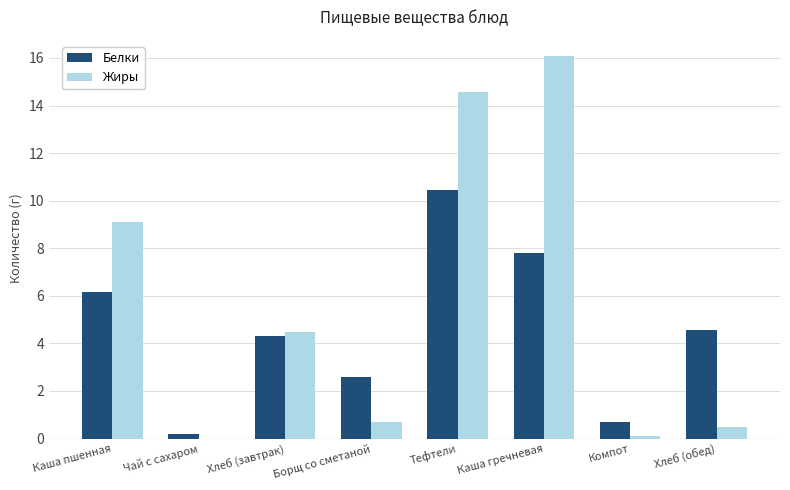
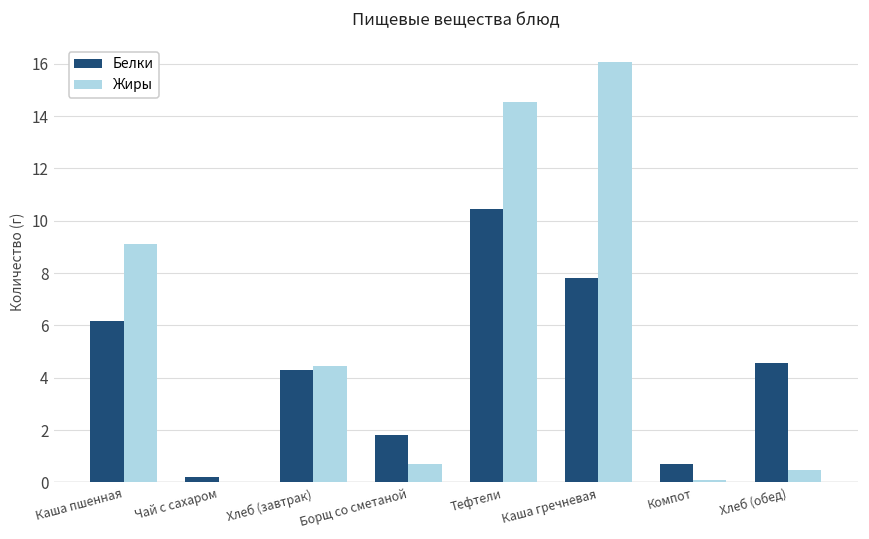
Белки, Борщ со сметаной: 2.6 -> 1.8
